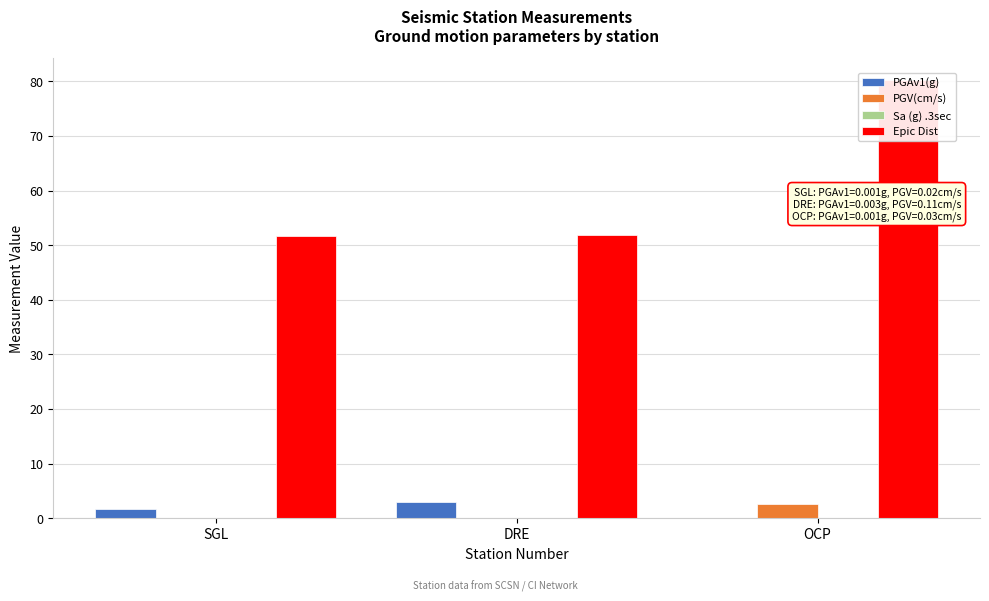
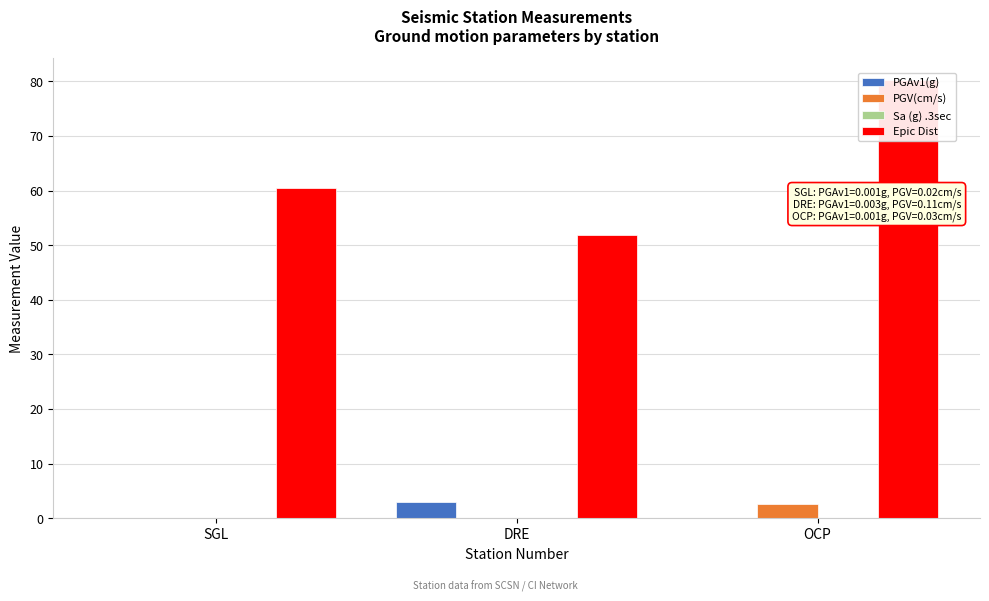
PGAv1(g), SGL: 2 -> 0
Epic Dist, SGL: 52 -> 60
